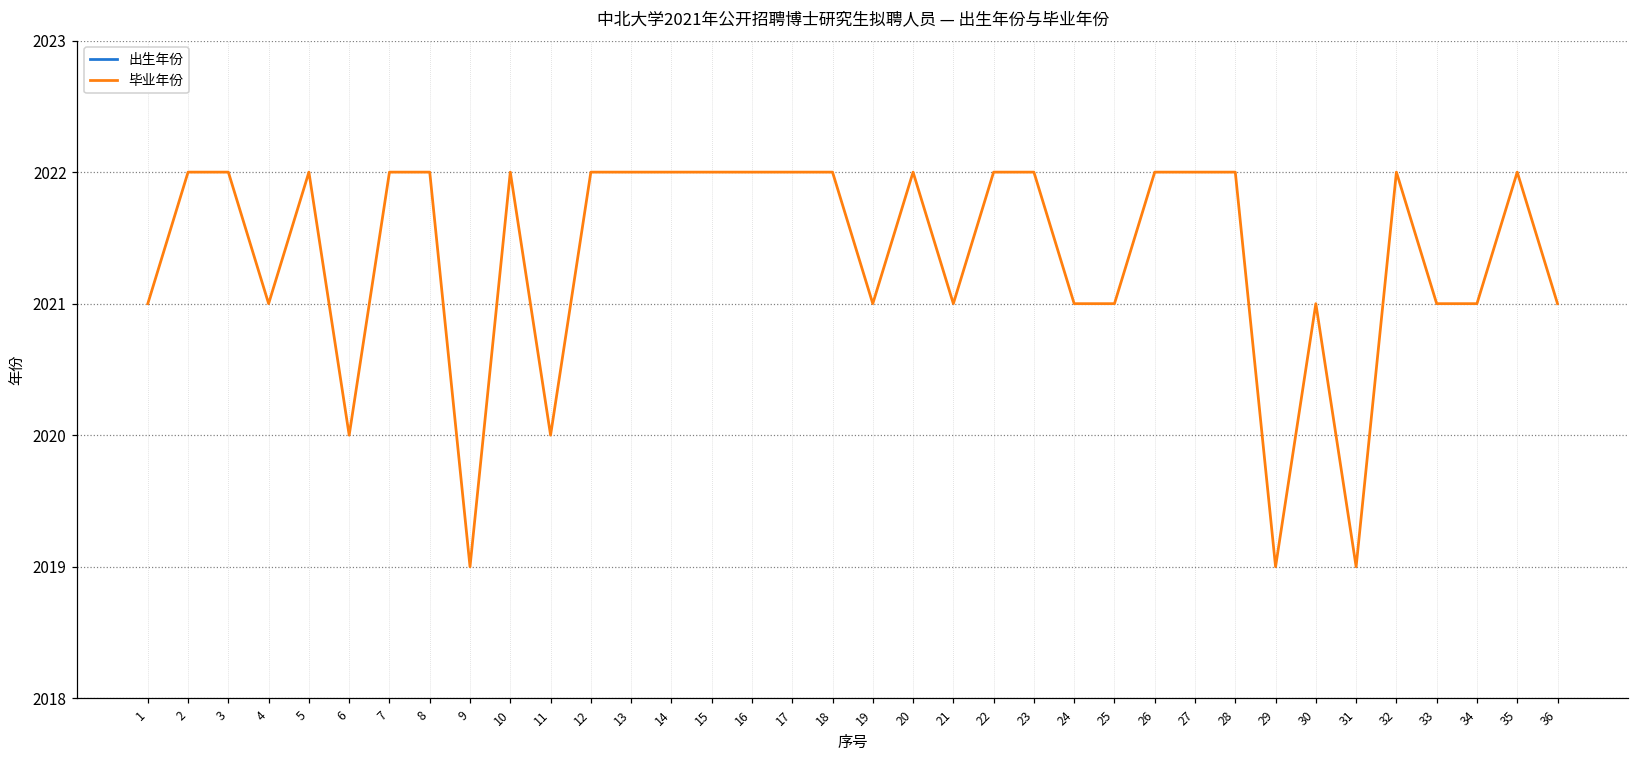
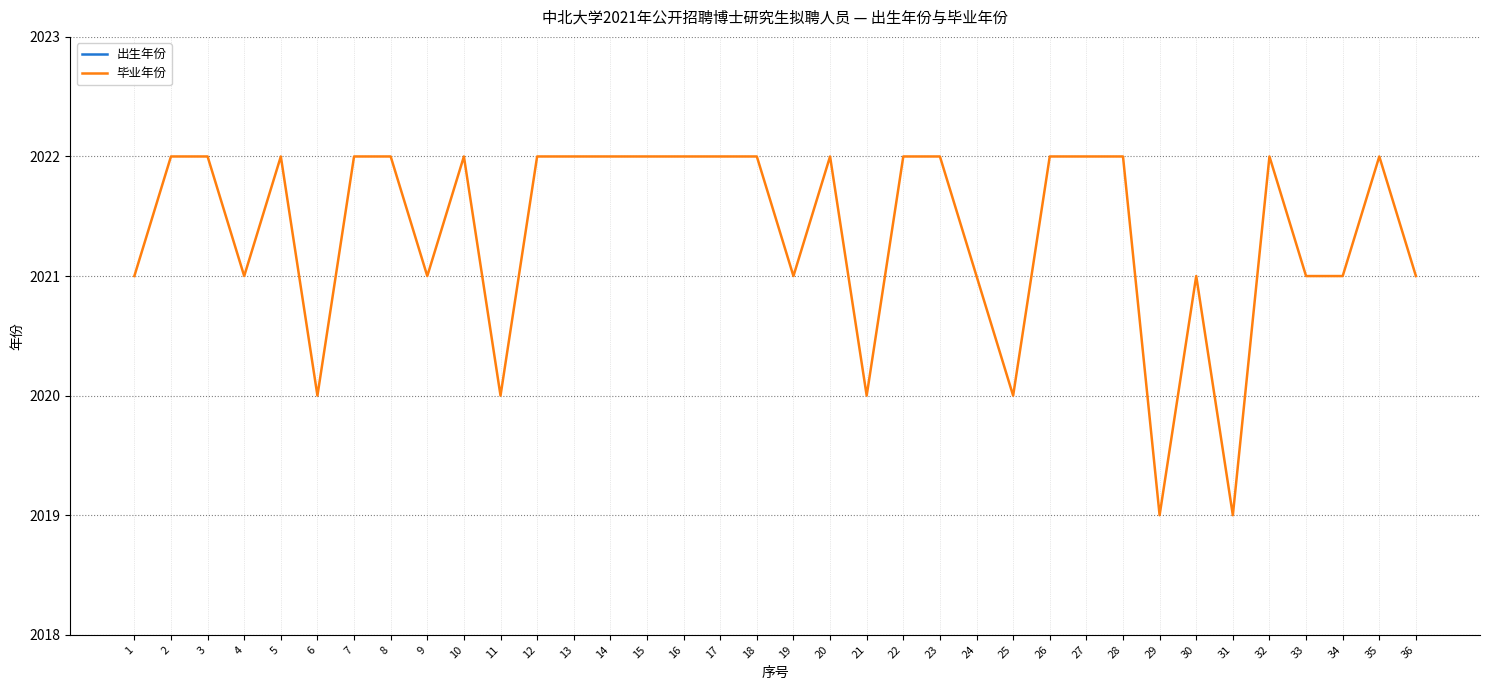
毕业年份, 9: 2019 -> 2021
毕业年份, 21: 2021 -> 2020
毕业年份, 25: 2021 -> 2020
